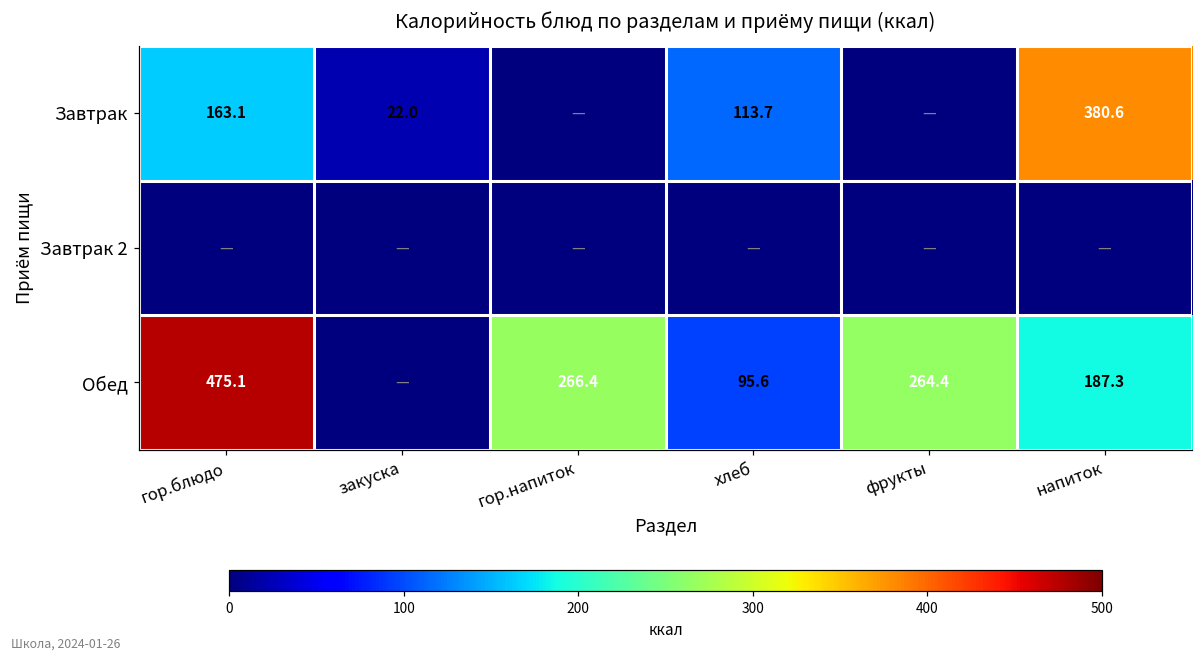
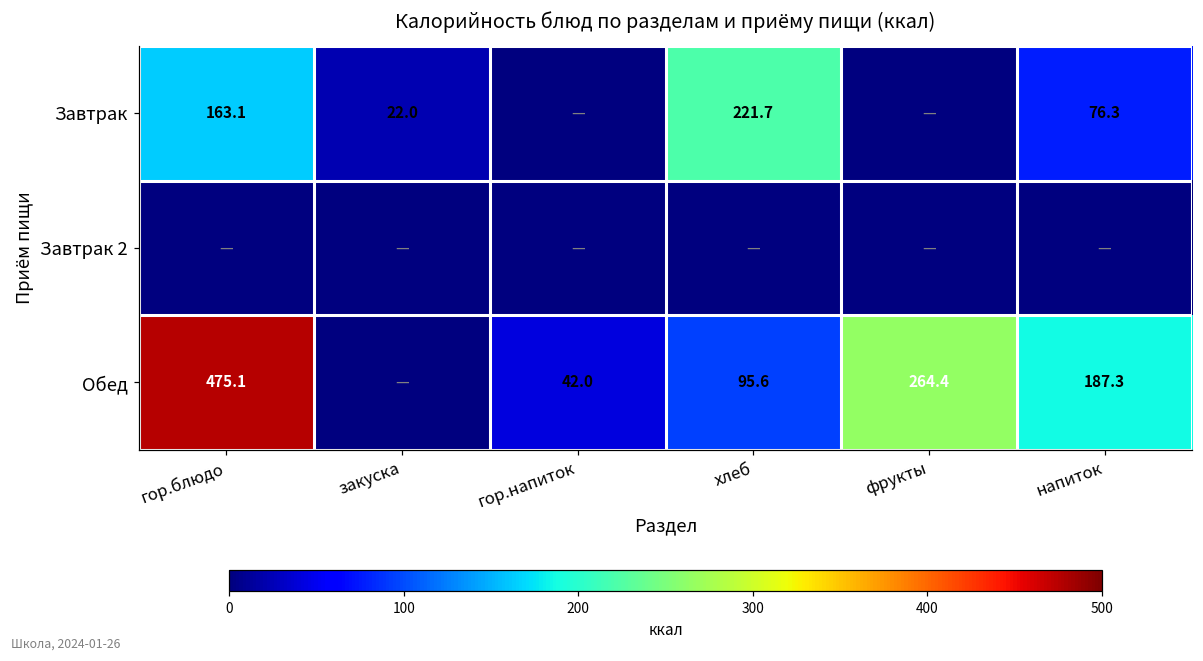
Завтрак, хлеб: 113.7 -> 221.7
Завтрак, напиток: 380.6 -> 76.3
Обед, гор.напиток: 266.4 -> 42.0
